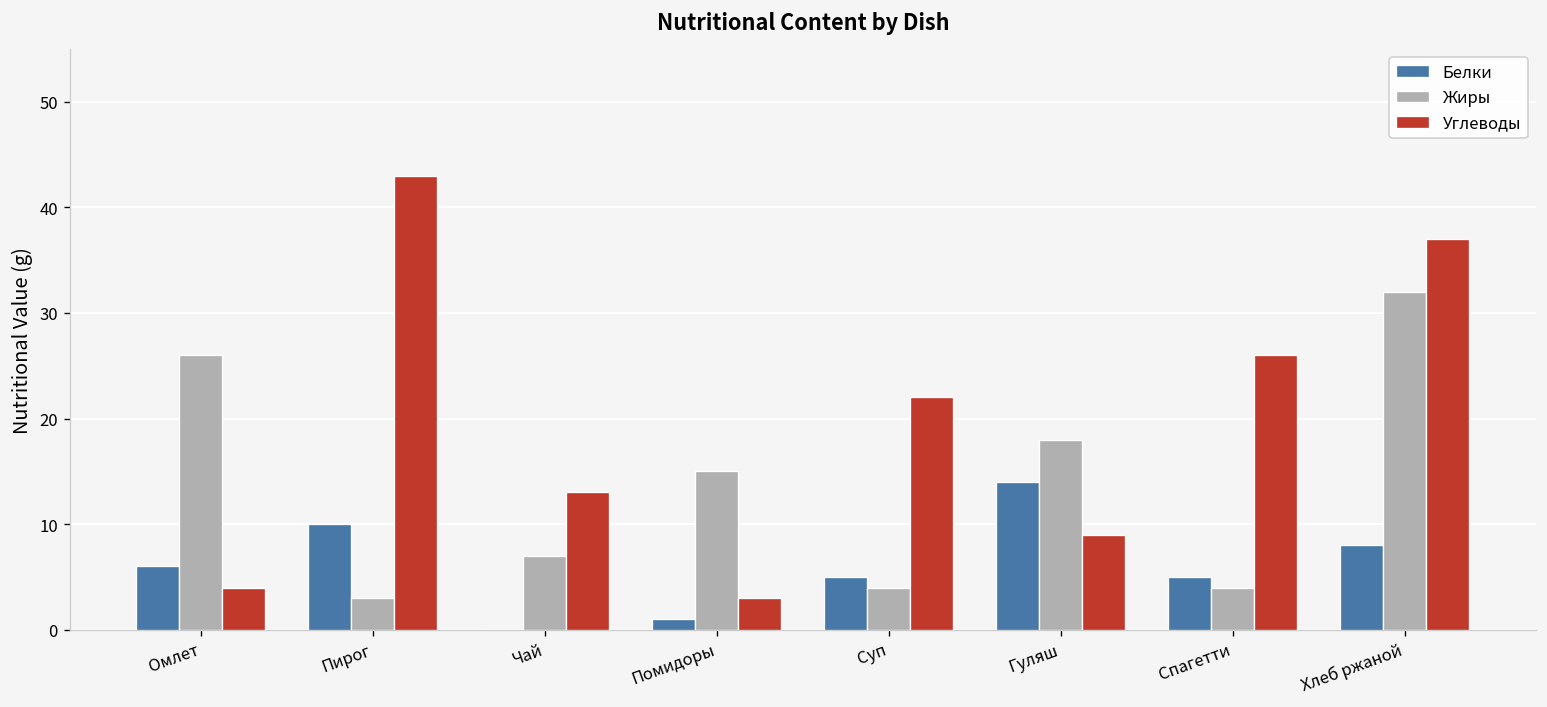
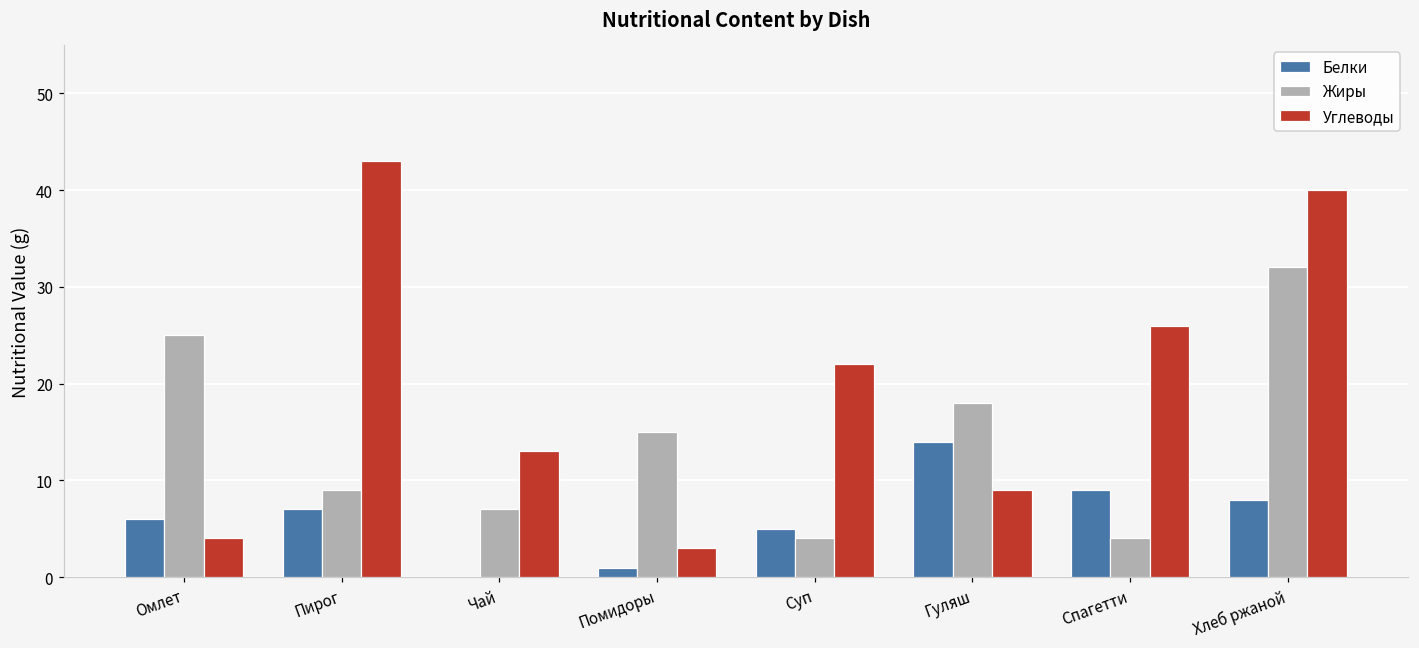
Жиры, Омлет: 26 -> 25
Белки, Пирог: 10 -> 7
Жиры, Пирог: 3 -> 9
Белки, Спагетти: 5 -> 9
Углеводы, Хлеб ржаной: 37 -> 40
